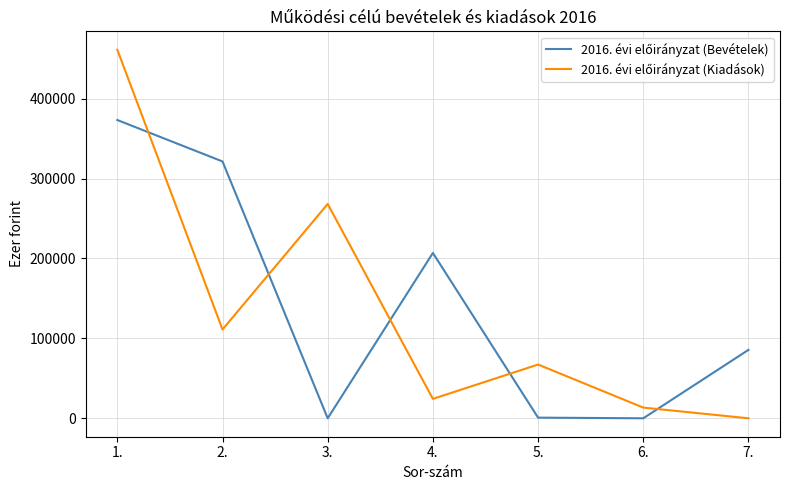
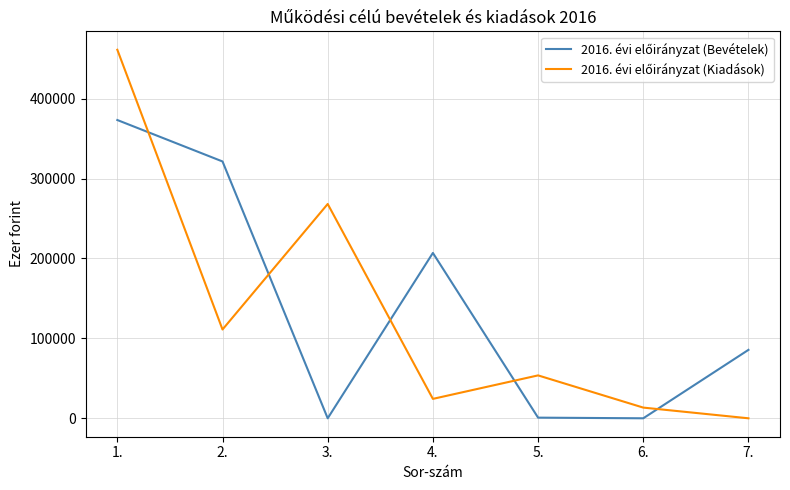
2016. évi előirányzat (Kiadások), 5.: 70000 -> 50000
